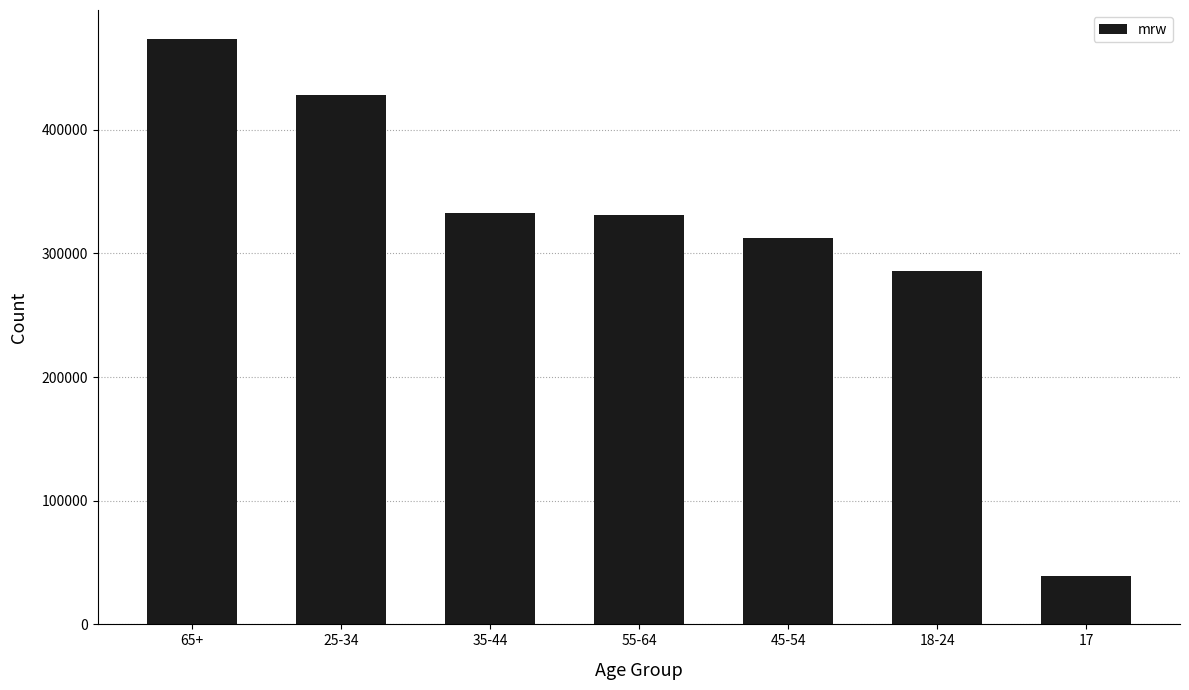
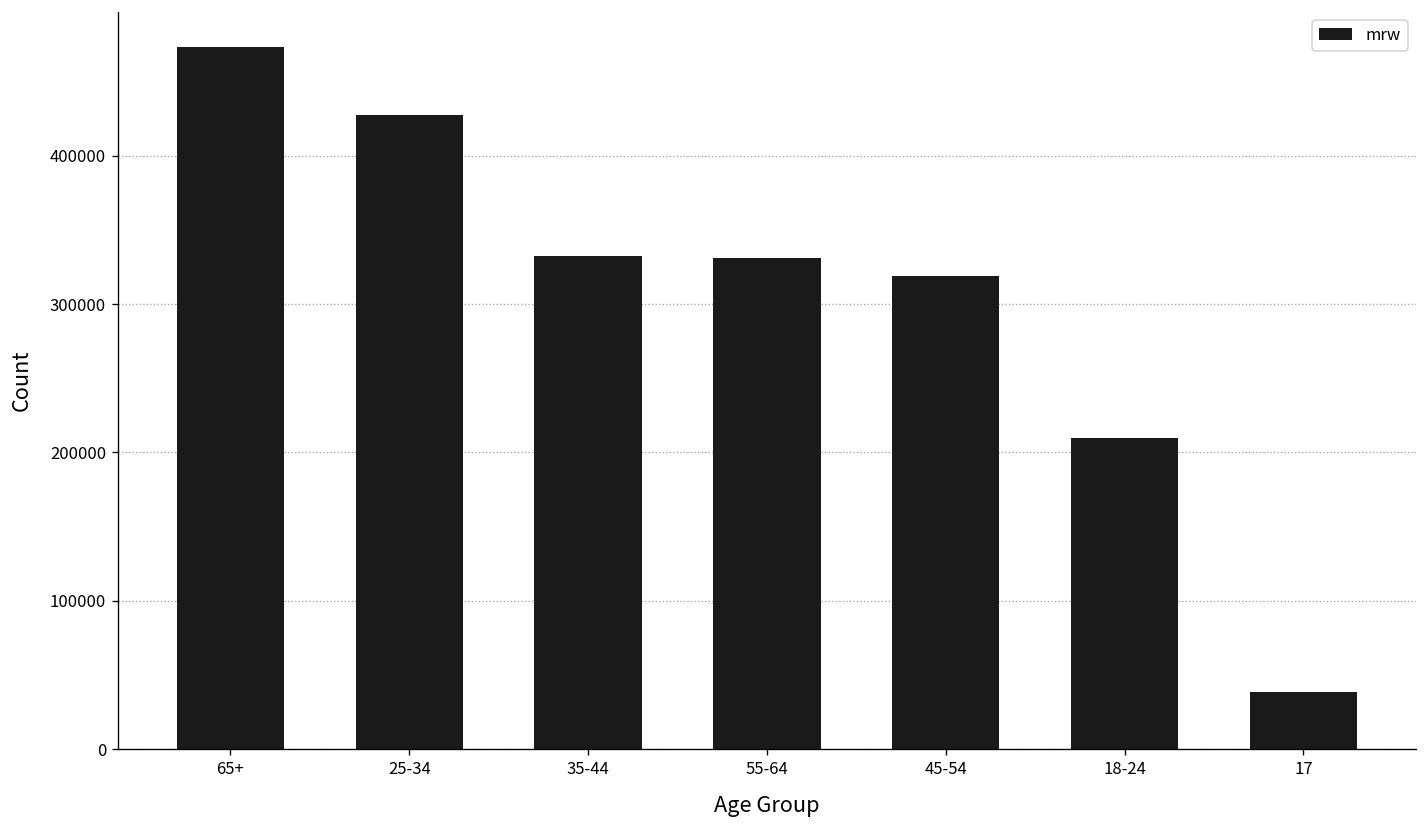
45-54: 312000 -> 319000
18-24: 286000 -> 210000
